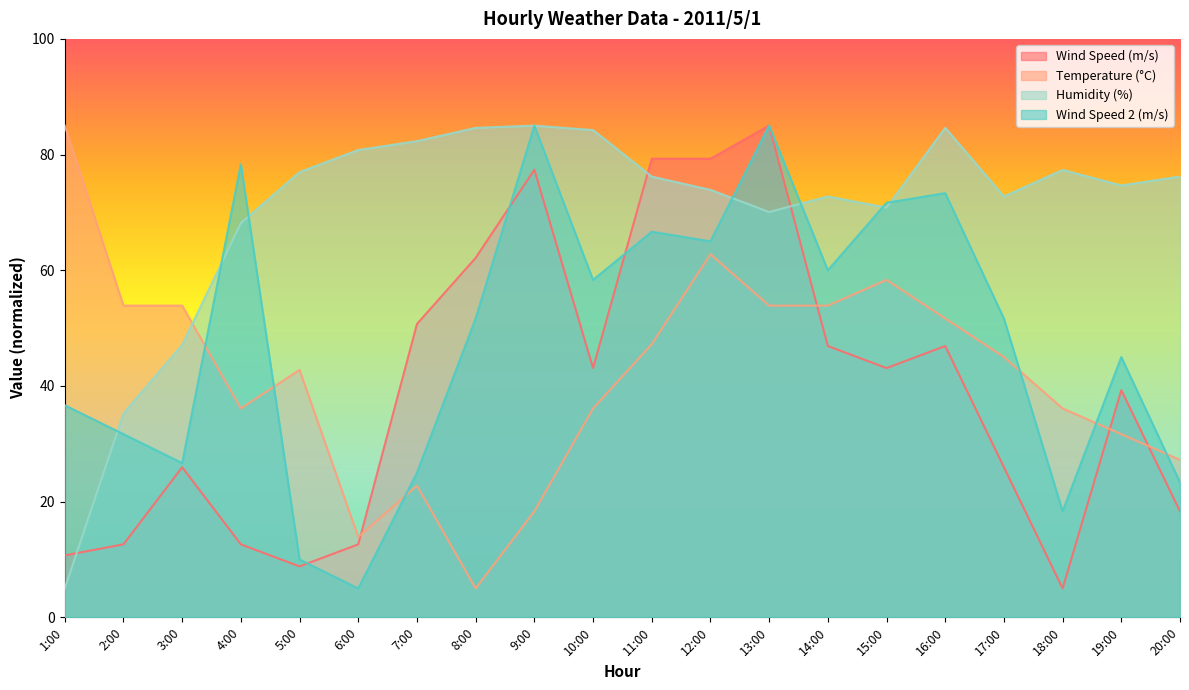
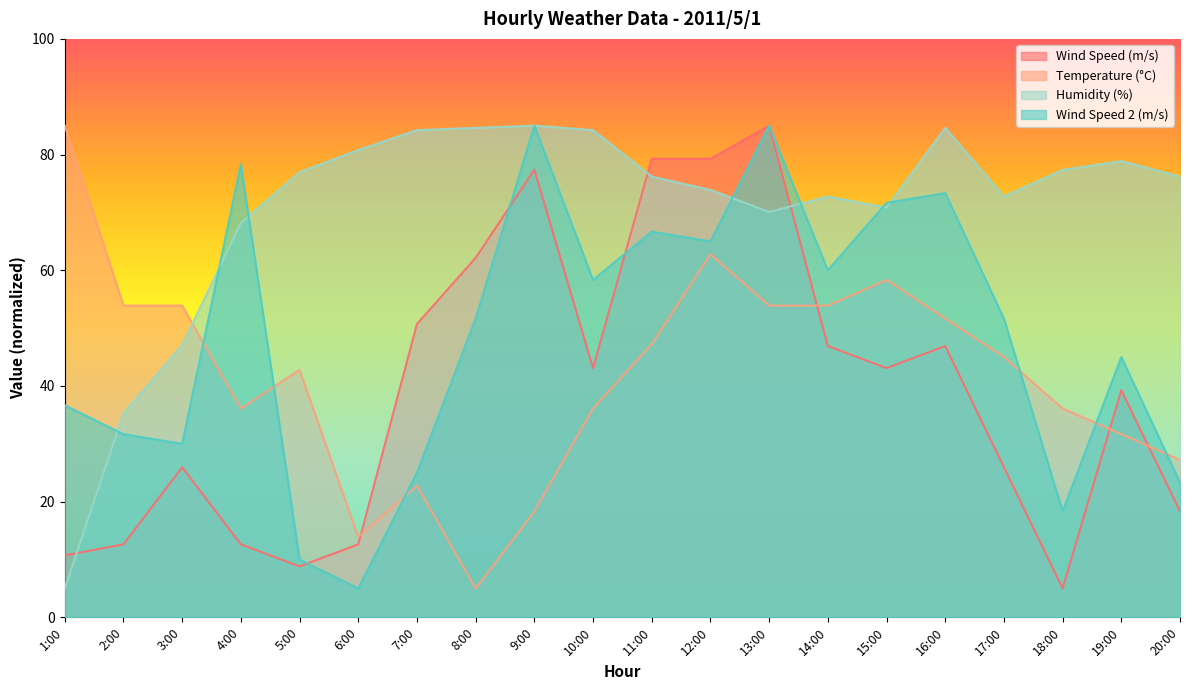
Wind Speed 2 (m/s), 3:00: 27 -> 30
Humidity (%), 7:00: 82 -> 84
Humidity (%), 19:00: 75 -> 79
